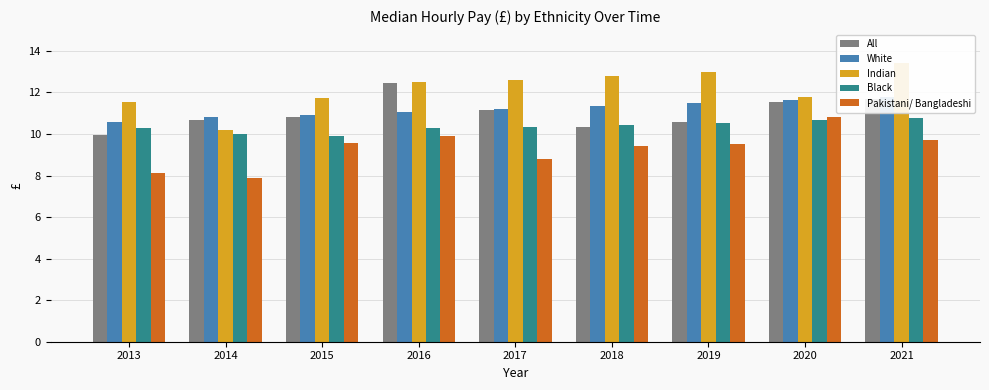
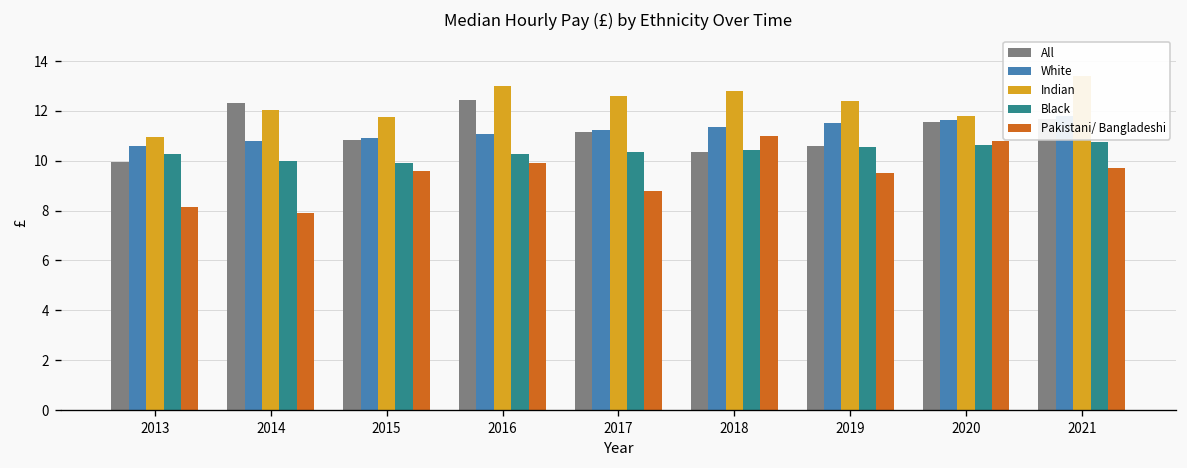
Indian, 2013: 11.6 -> 11.0
All, 2014: 10.7 -> 12.3
Indian, 2014: 10.2 -> 12.0
Indian, 2016: 12.5 -> 13.0
Pakistani/ Bangladeshi, 2018: 9.4 -> 11.0
Indian, 2019: 13.0 -> 12.4
